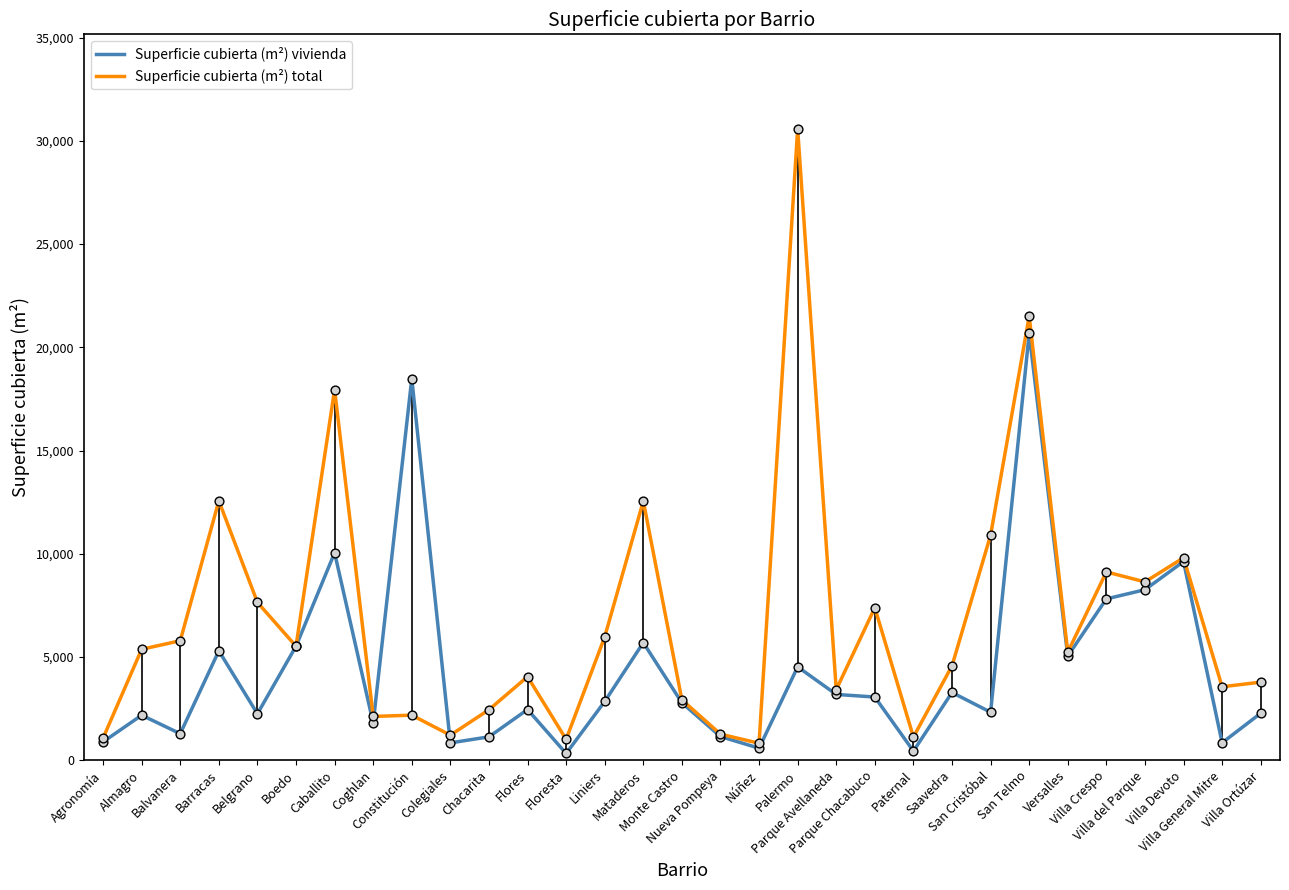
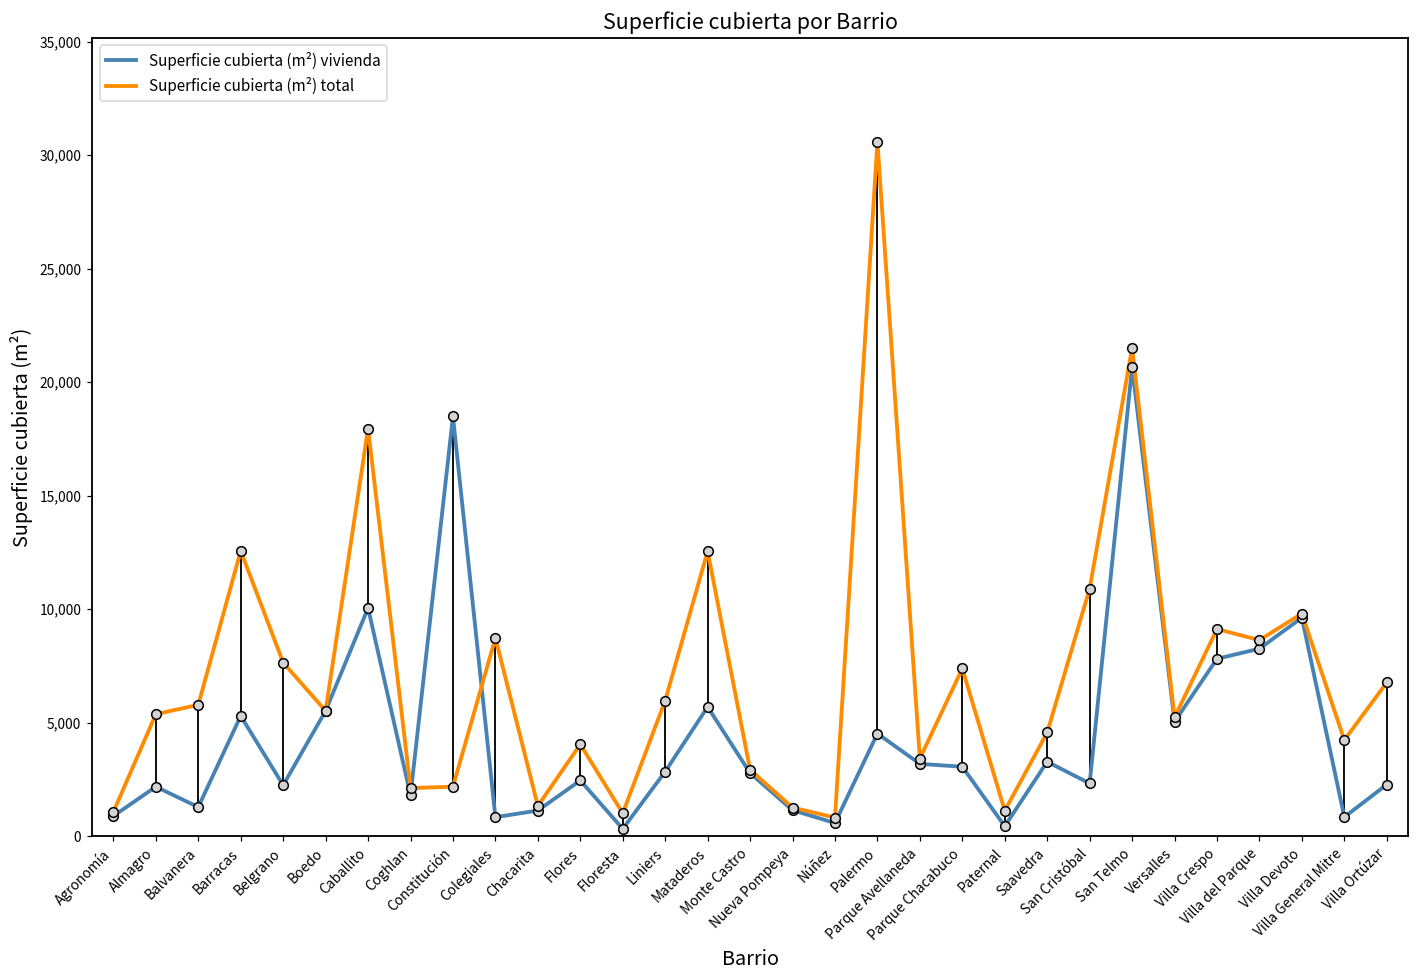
Superficie cubierta (m²) total, Colegiales: 1,200 -> 8,700
Superficie cubierta (m²) total, Chacarita: 2,400 -> 1,300
Superficie cubierta (m²) total, Villa General Mitre: 3,600 -> 4,200
Superficie cubierta (m²) total, Villa Ortúzar: 3,800 -> 6,800
